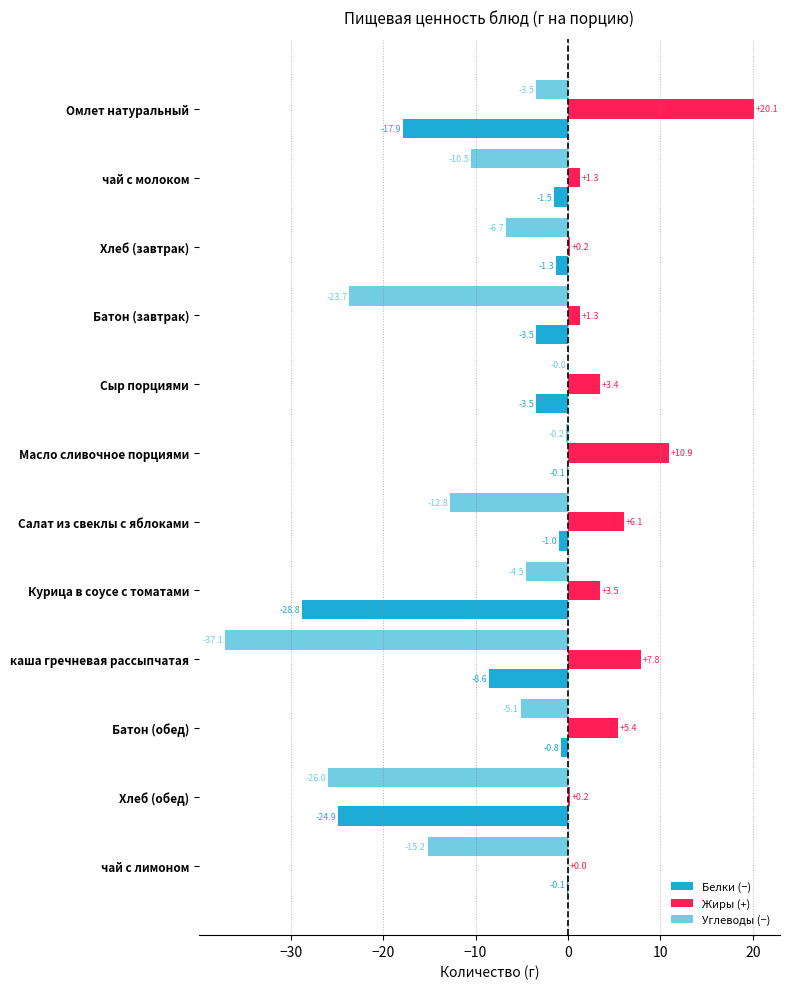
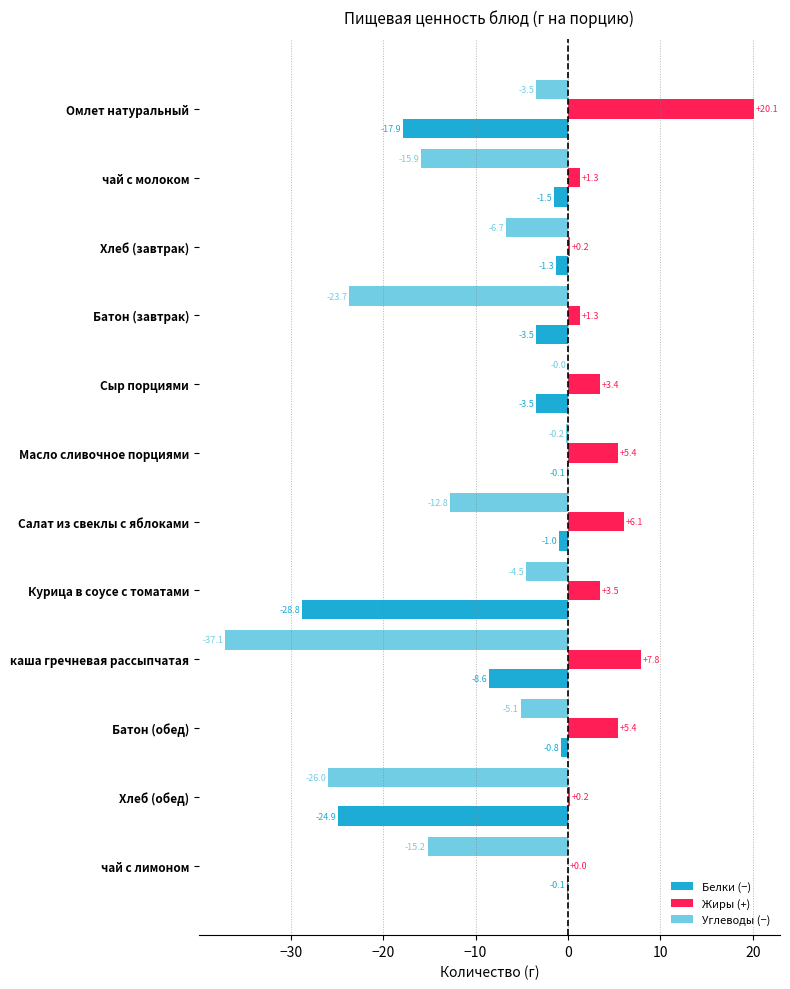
Углеводы (−), чай с молоком: -10.5 -> -15.9
Жиры (+), Масло сливочное порциями: +10.9 -> +5.4
